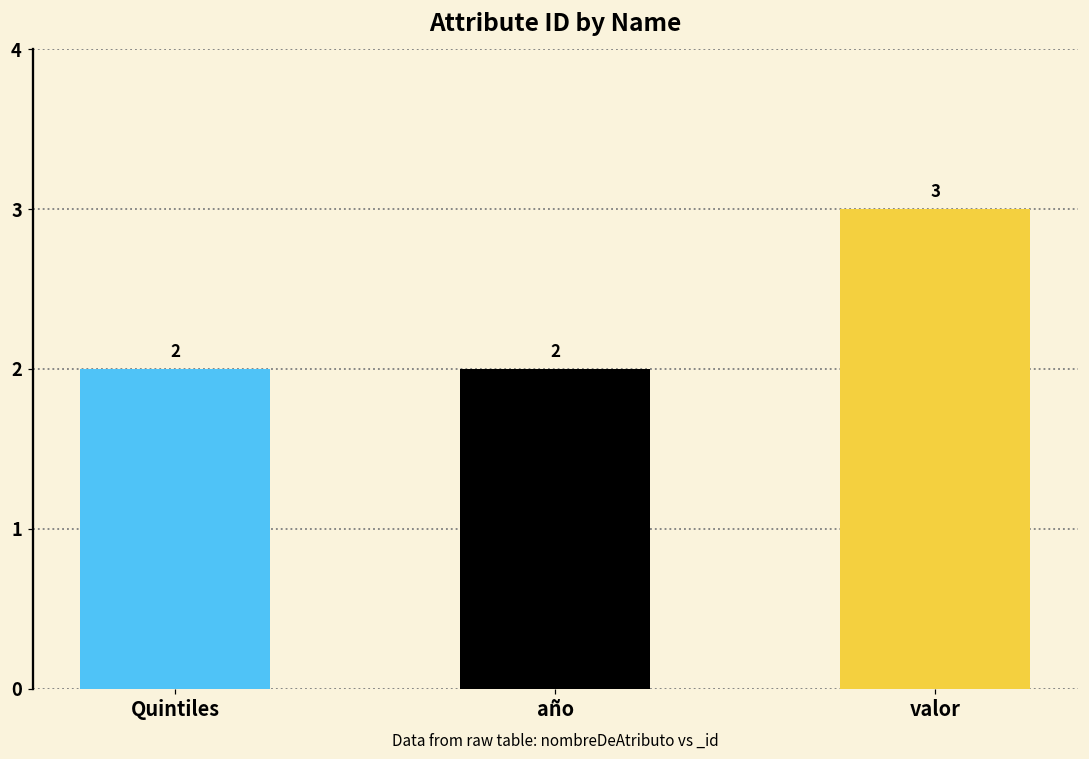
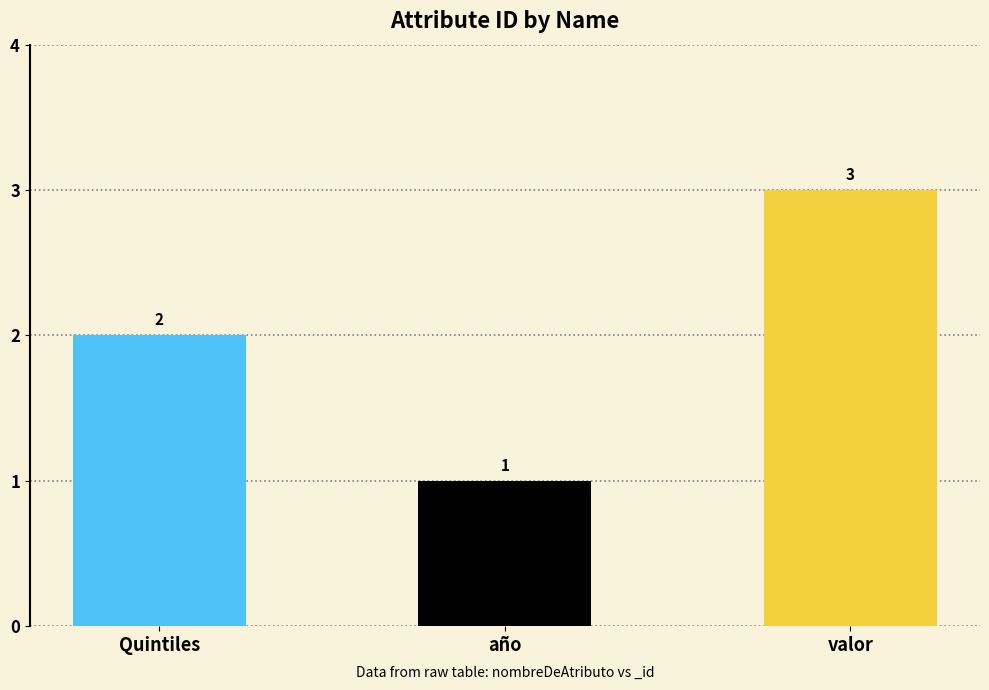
año: 2 -> 1
